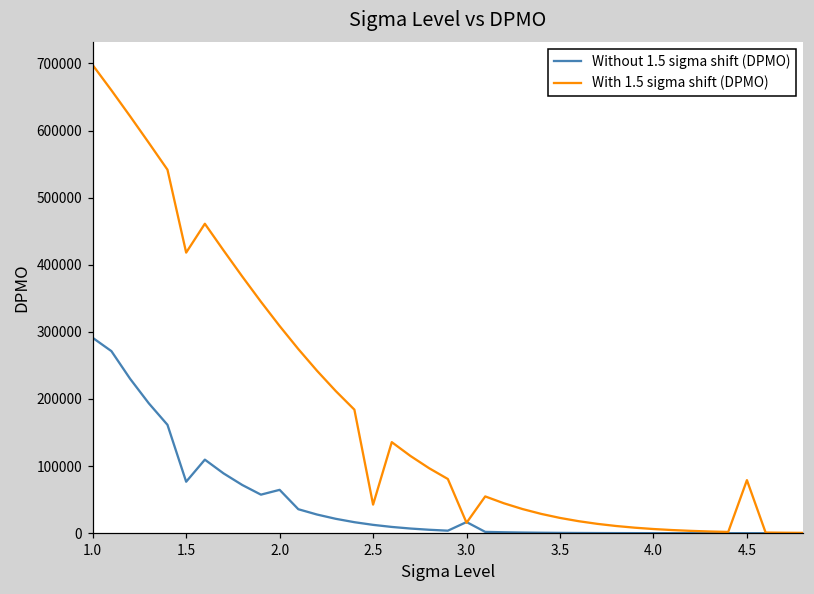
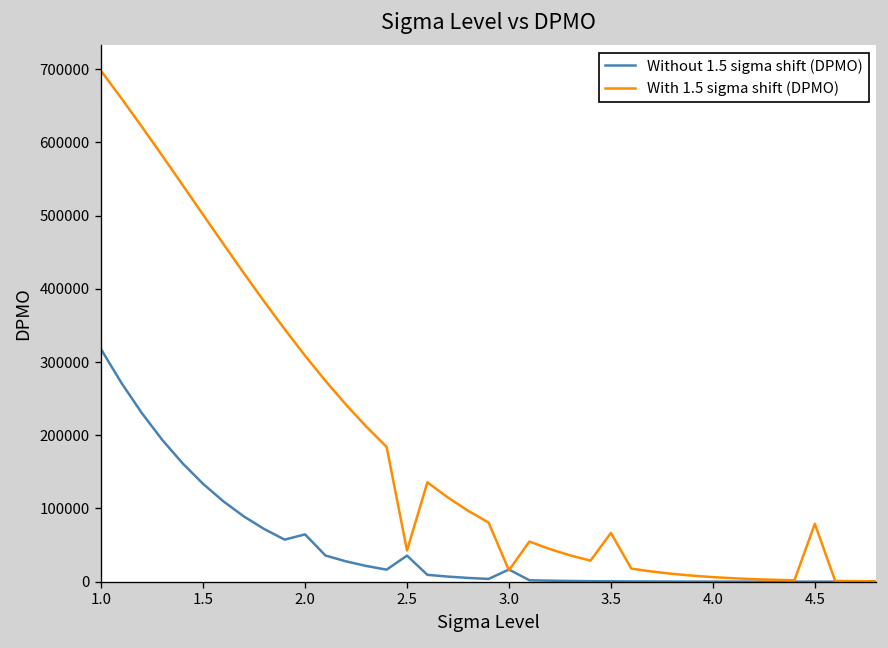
Without 1.5 sigma shift (DPMO), 1.0: 290000 -> 320000
Without 1.5 sigma shift (DPMO), 1.5: 80000 -> 130000
With 1.5 sigma shift (DPMO), 1.5: 420000 -> 500000
Without 1.5 sigma shift (DPMO), 2.5: 10000 -> 40000
With 1.5 sigma shift (DPMO), 3.5: 20000 -> 70000
